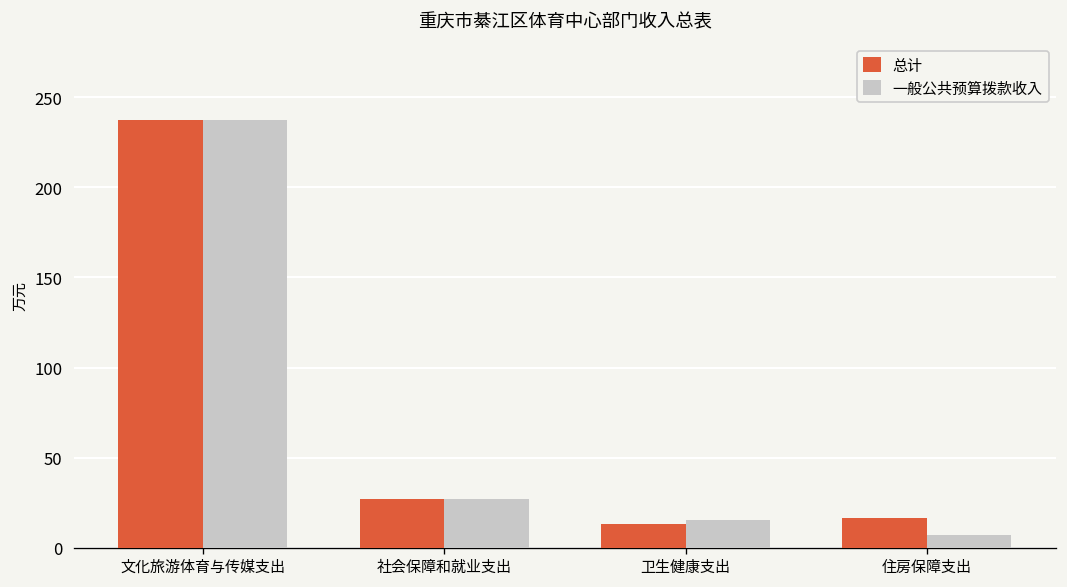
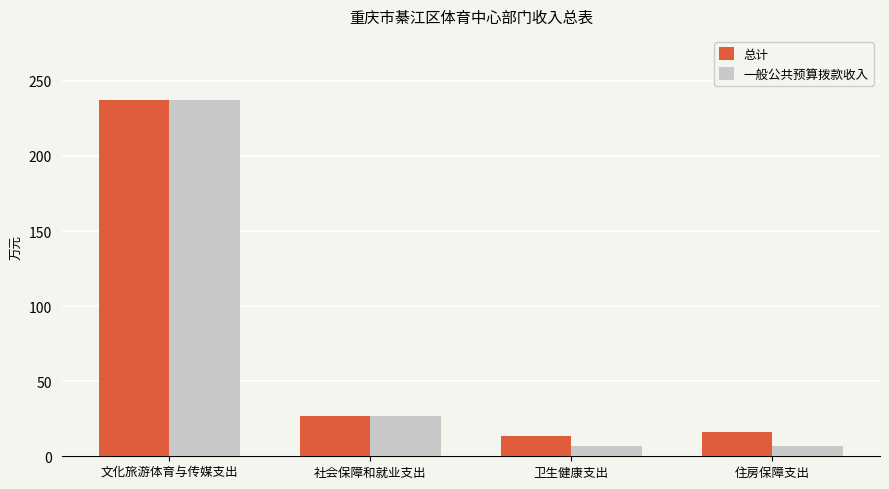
一般公共预算拨款收入, 卫生健康支出: 15 -> 7
